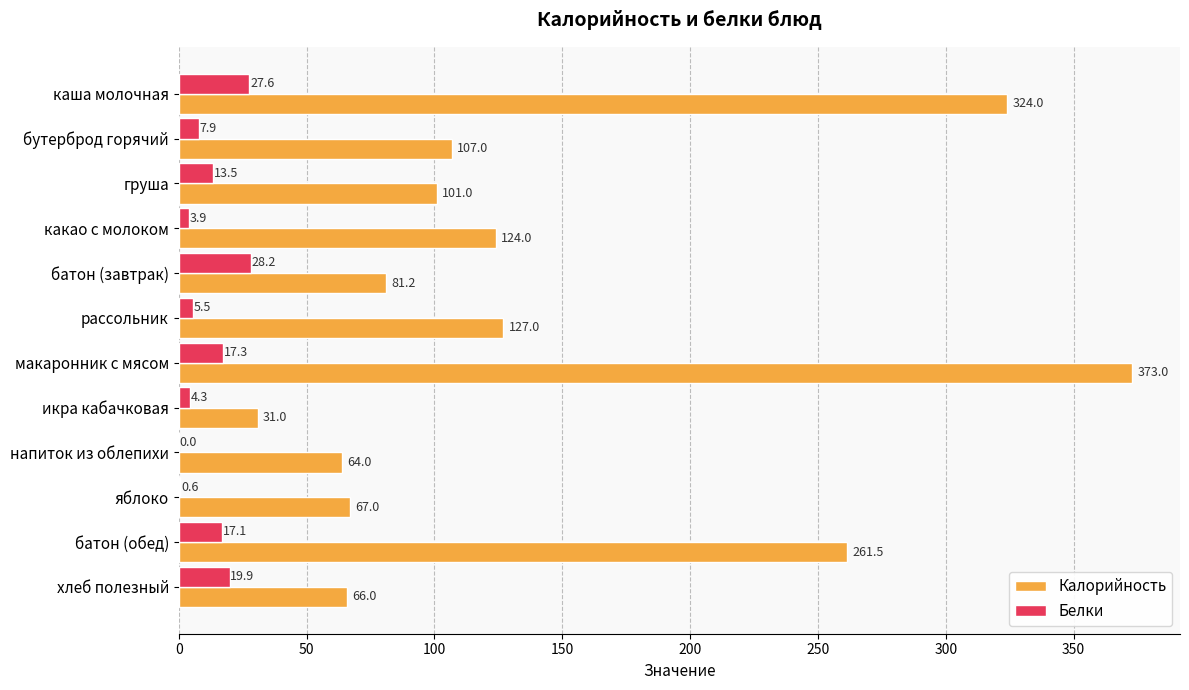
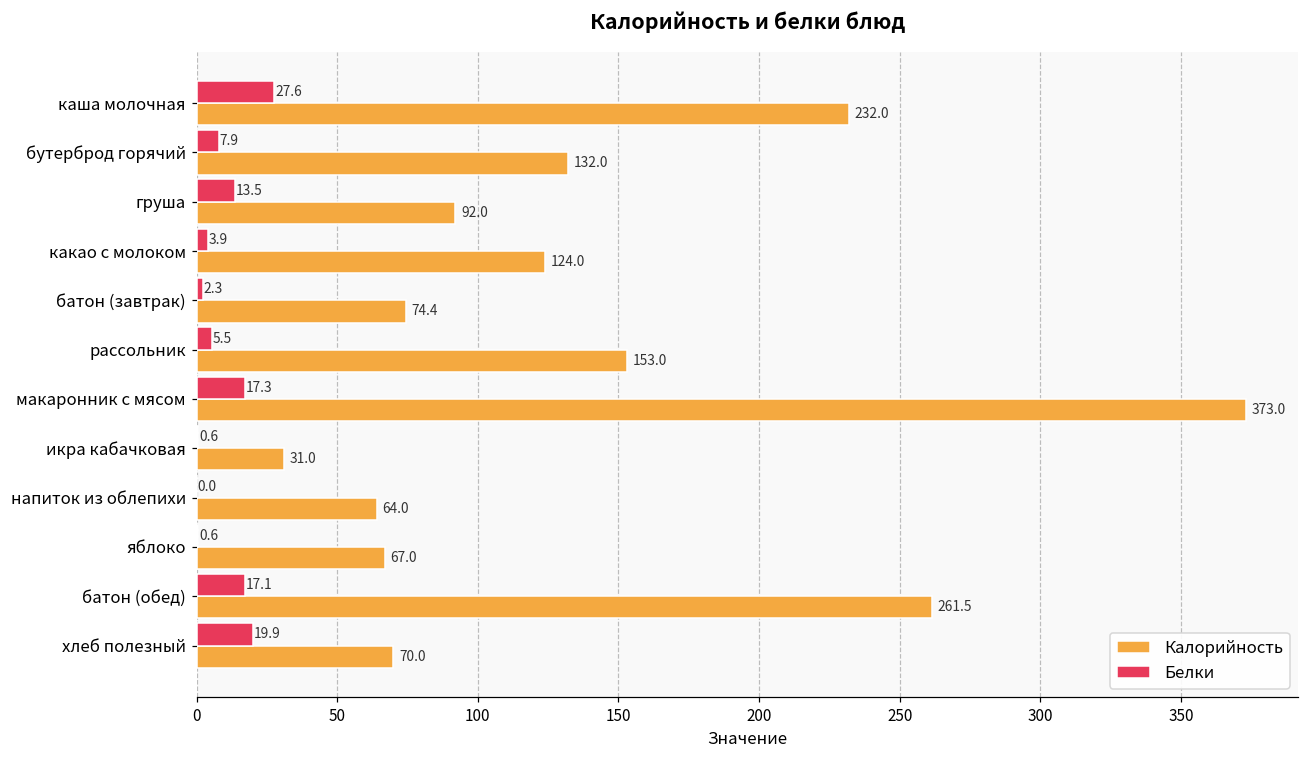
Калорийность, каша молочная: 324.0 -> 232.0
Калорийность, бутерброд горячий: 107.0 -> 132.0
Калорийность, груша: 101.0 -> 92.0
Белки, батон (завтрак): 28.2 -> 2.3
Калорийность, батон (завтрак): 81.2 -> 74.4
Калорийность, рассольник: 127.0 -> 153.0
Белки, икра кабачковая: 4.3 -> 0.6
Калорийность, хлеб полезный: 66.0 -> 70.0
